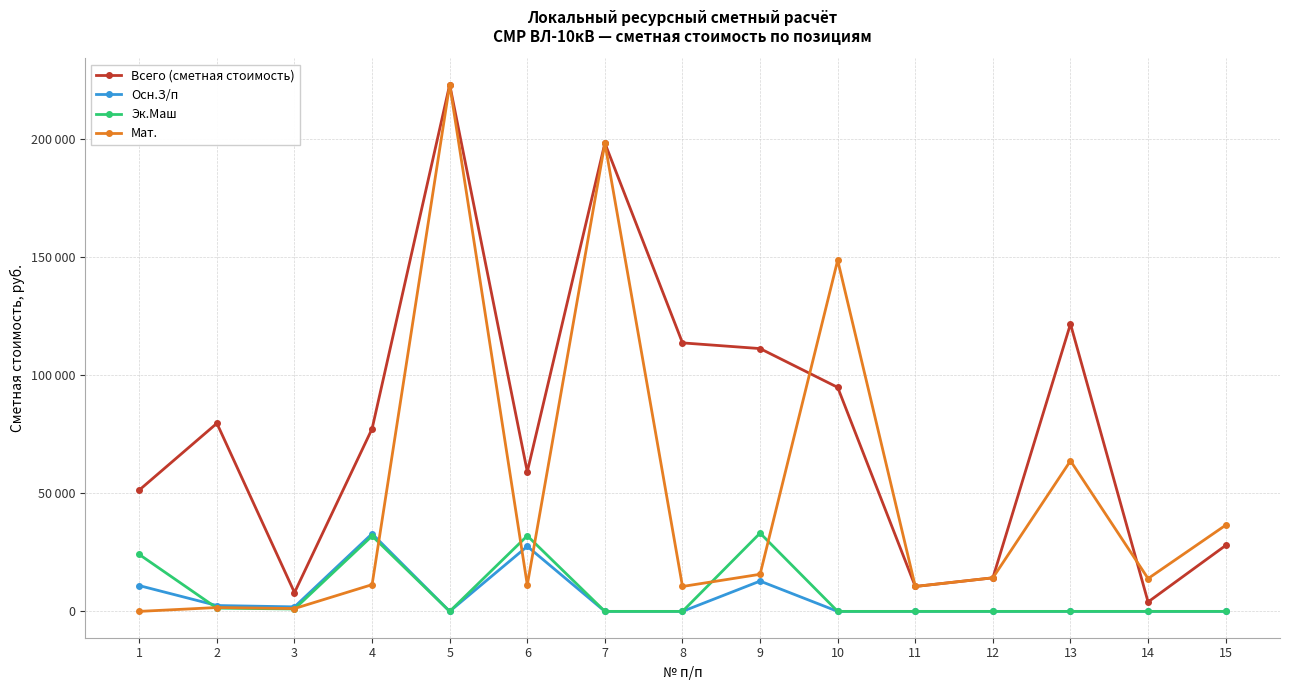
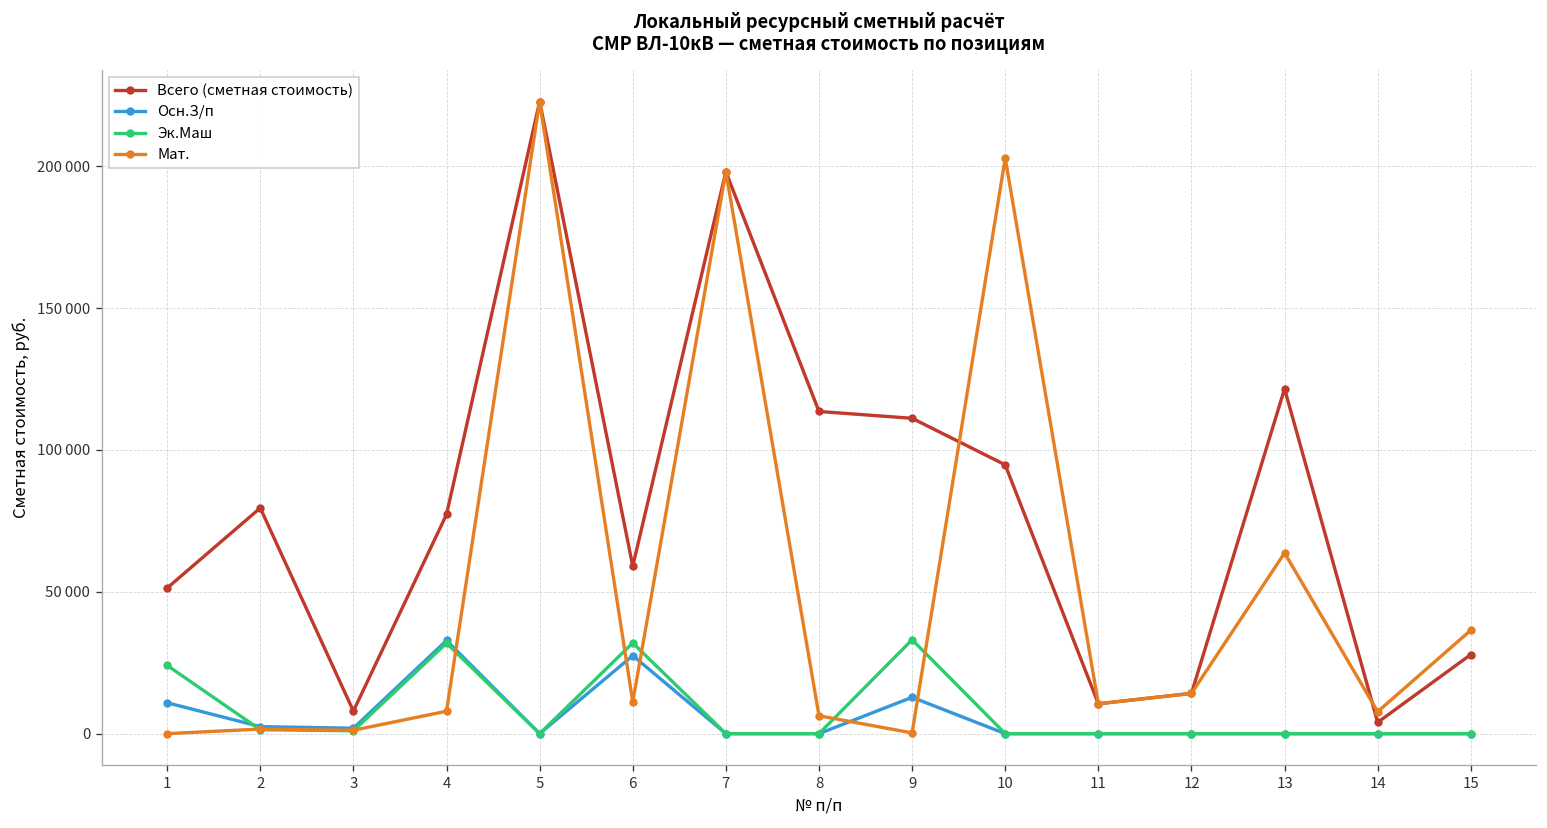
Мат., 4: 11000 -> 8000
Мат., 8: 11000 -> 6000
Мат., 9: 16000 -> 0
Мат., 10: 149000 -> 203000
Мат., 14: 14000 -> 8000
